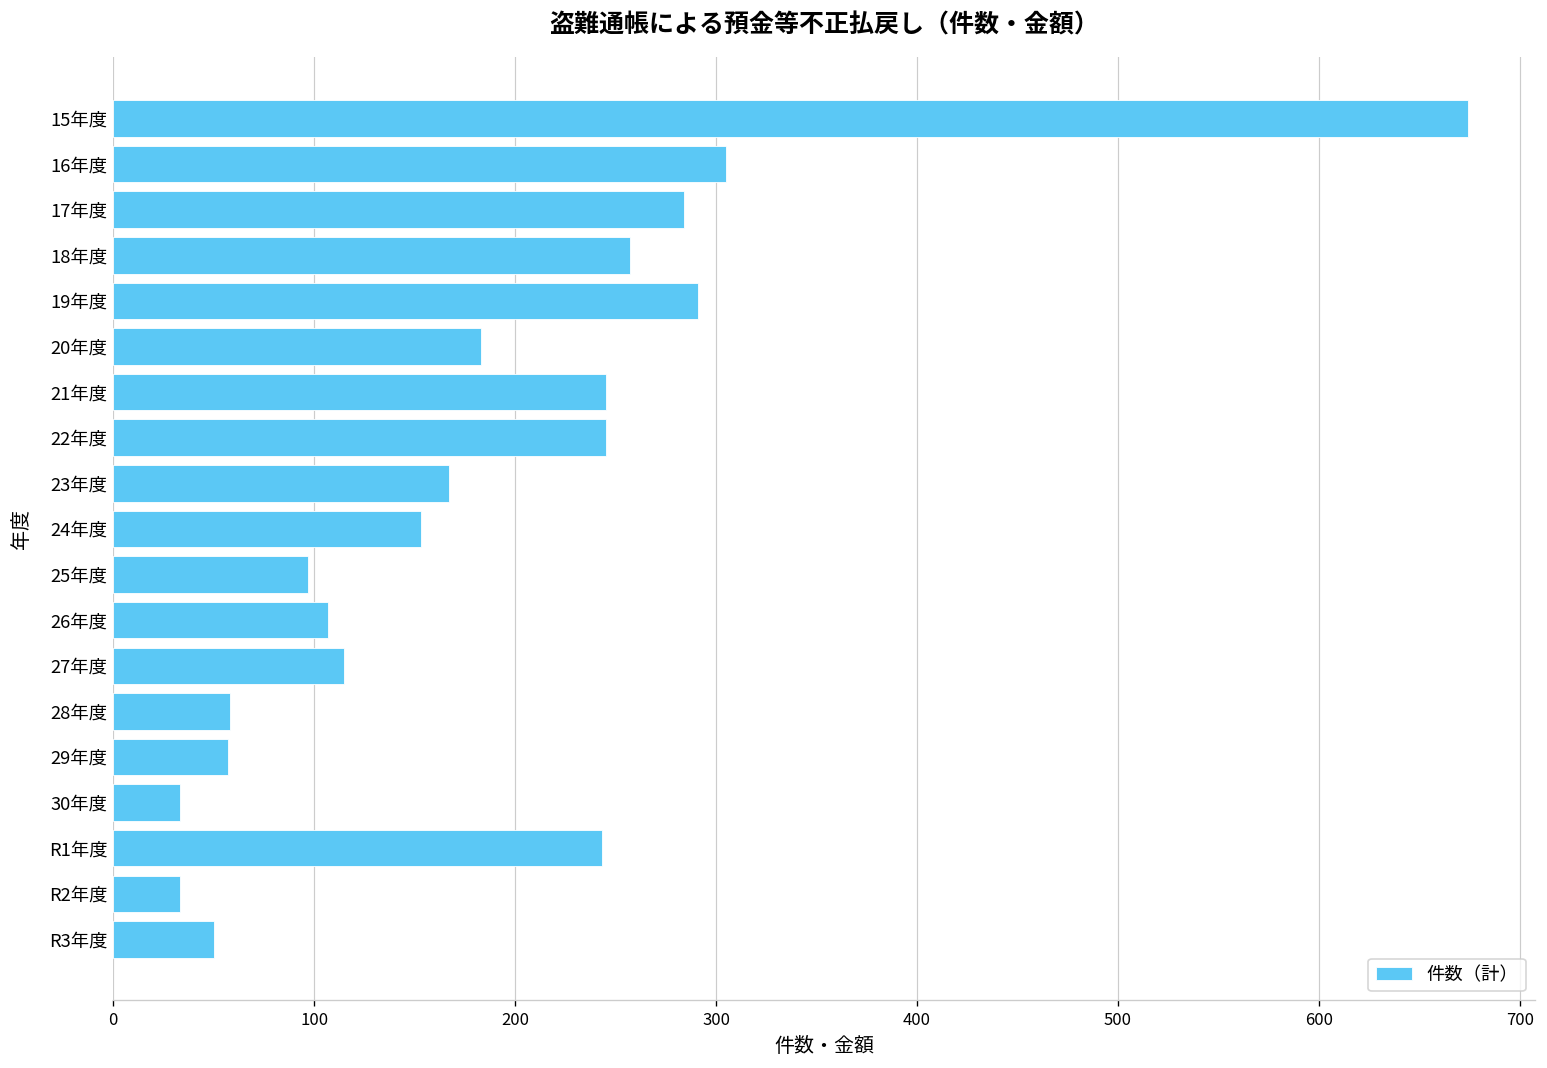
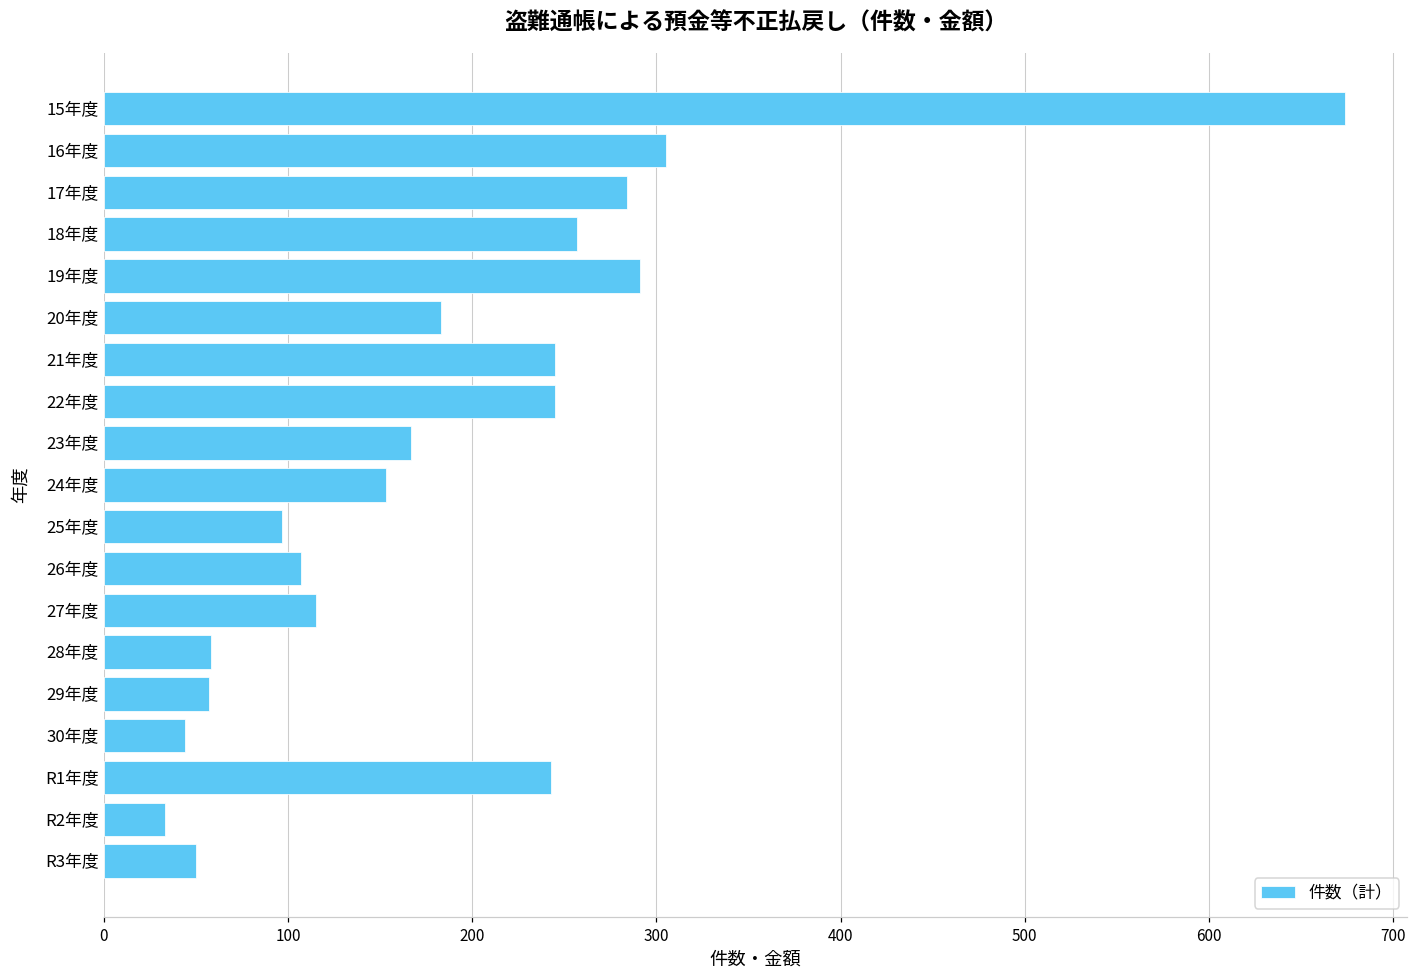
30年度: 33 -> 44
